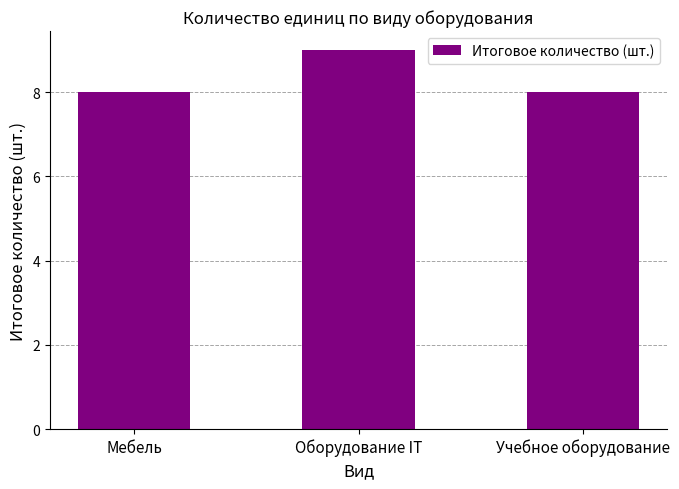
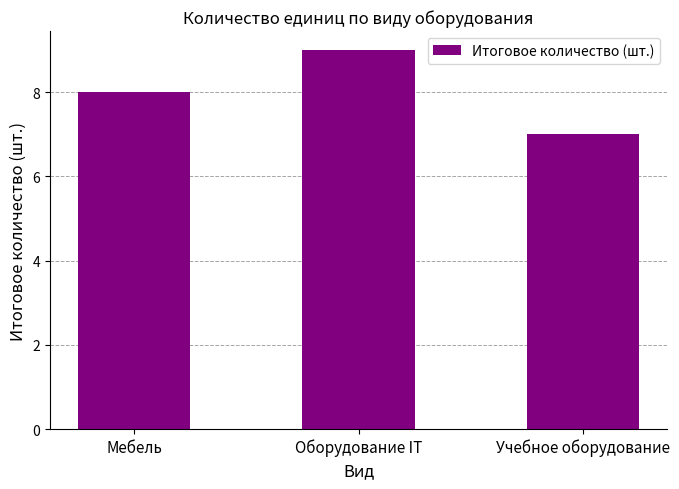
Учебное оборудование: 8 -> 7
